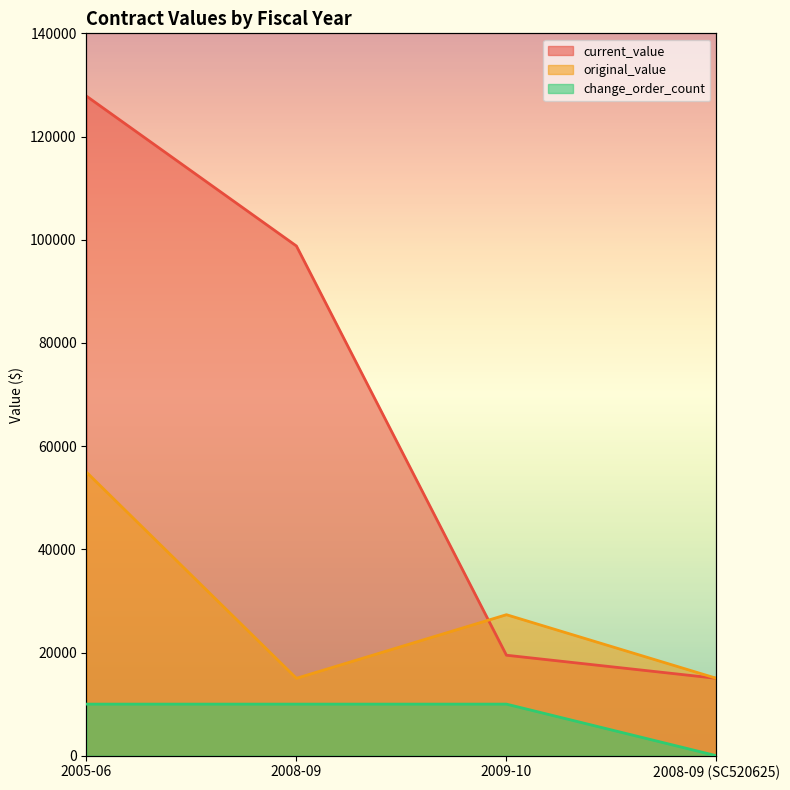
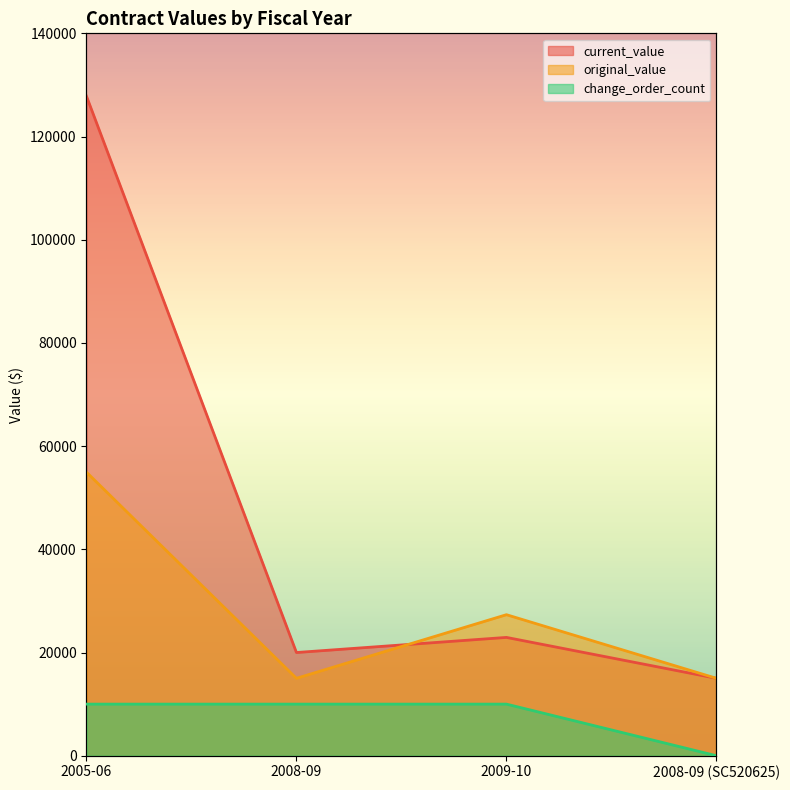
current_value, 2008-09: 99000 -> 20000
current_value, 2009-10: 19000 -> 23000
